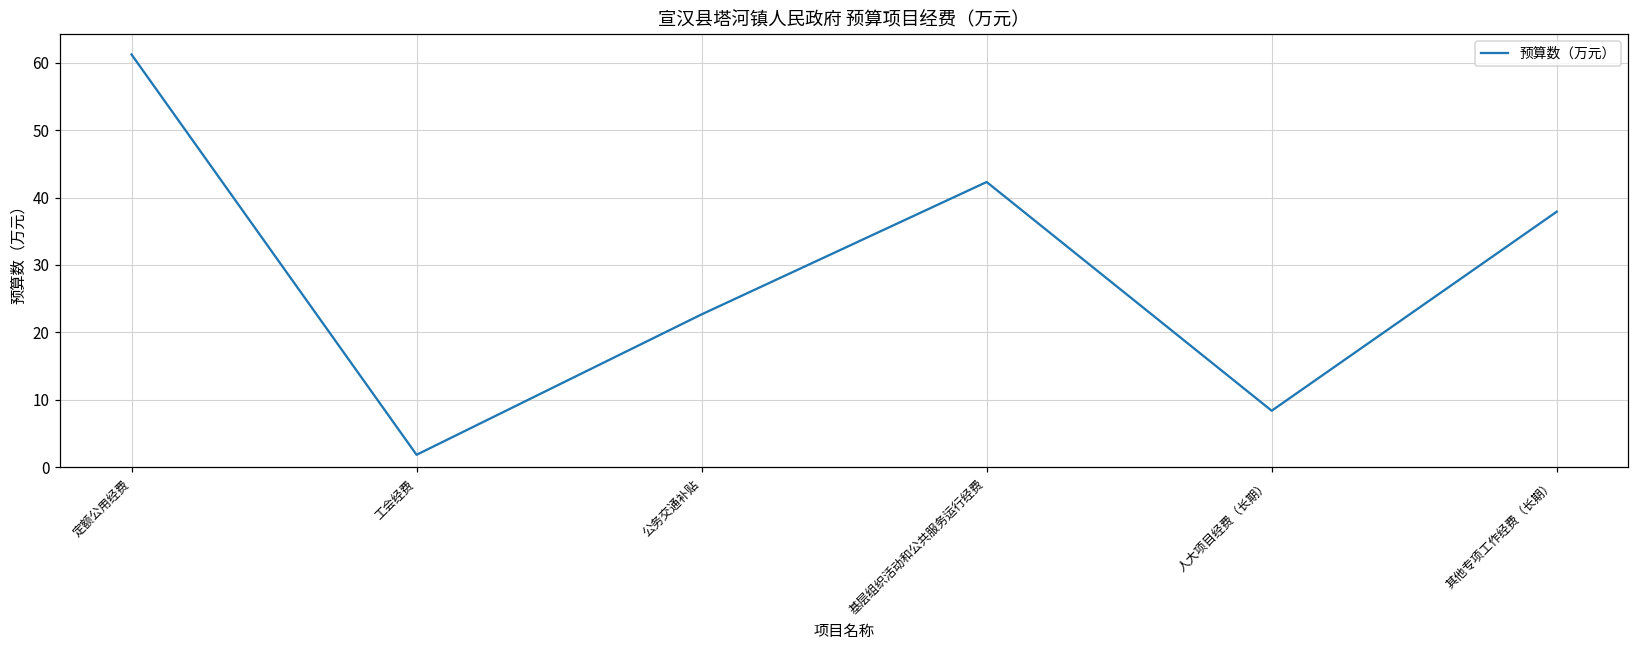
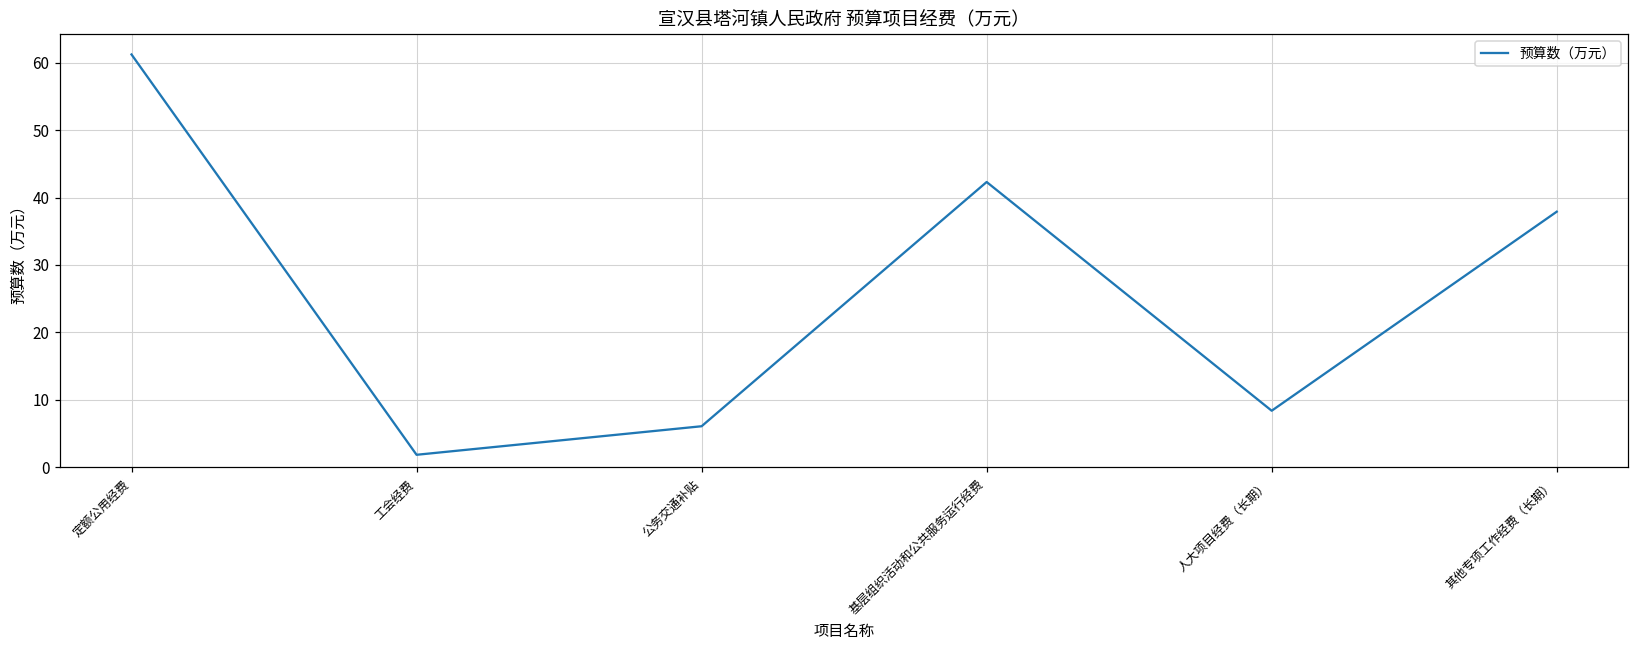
公务交通补贴: 23 -> 6
